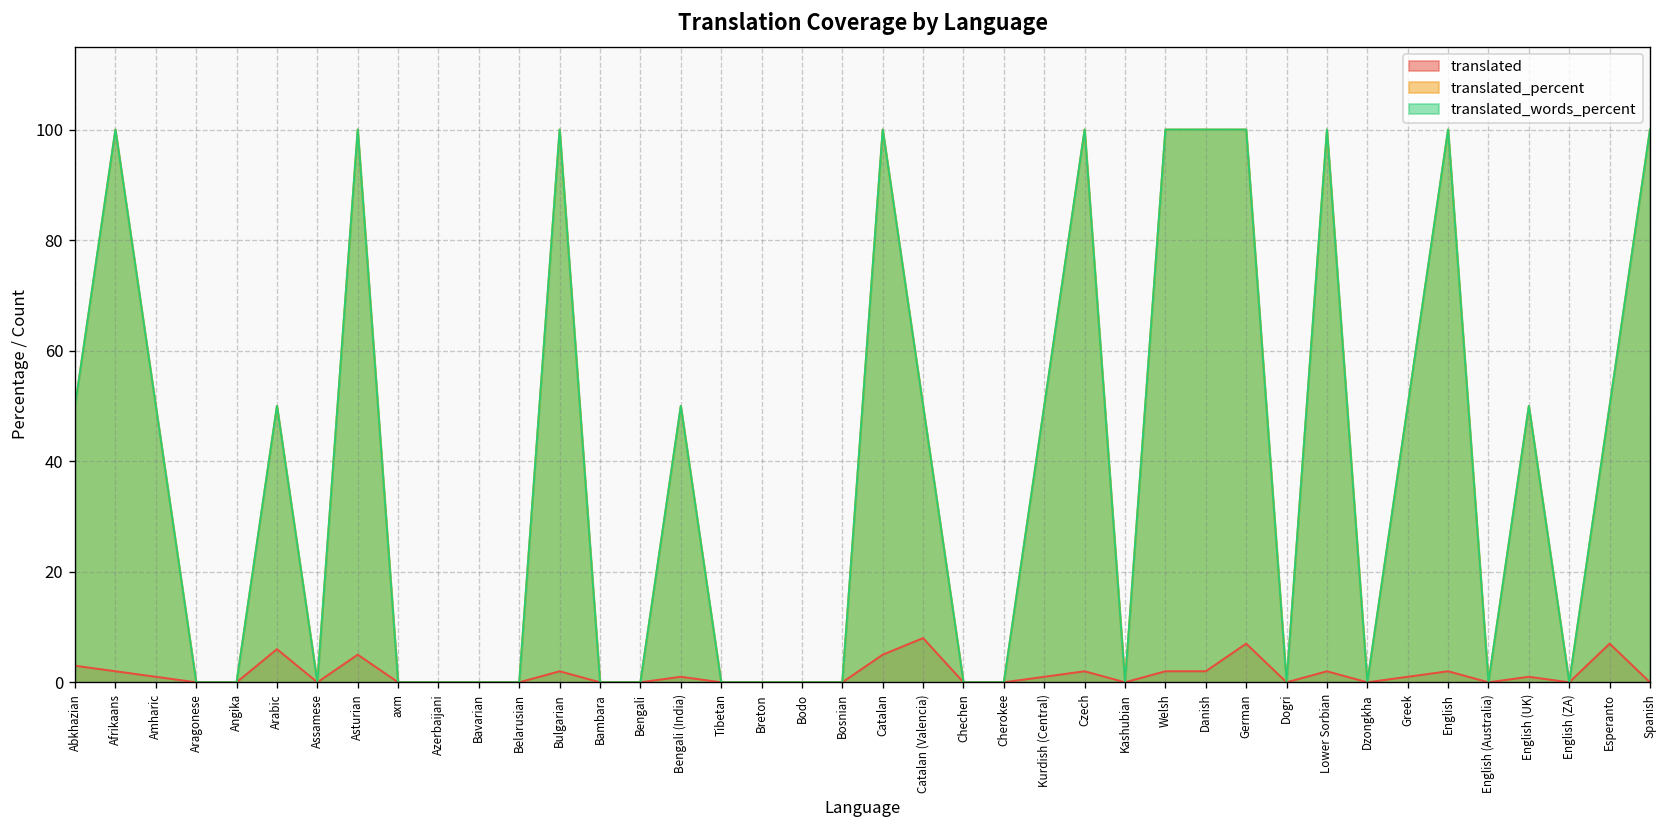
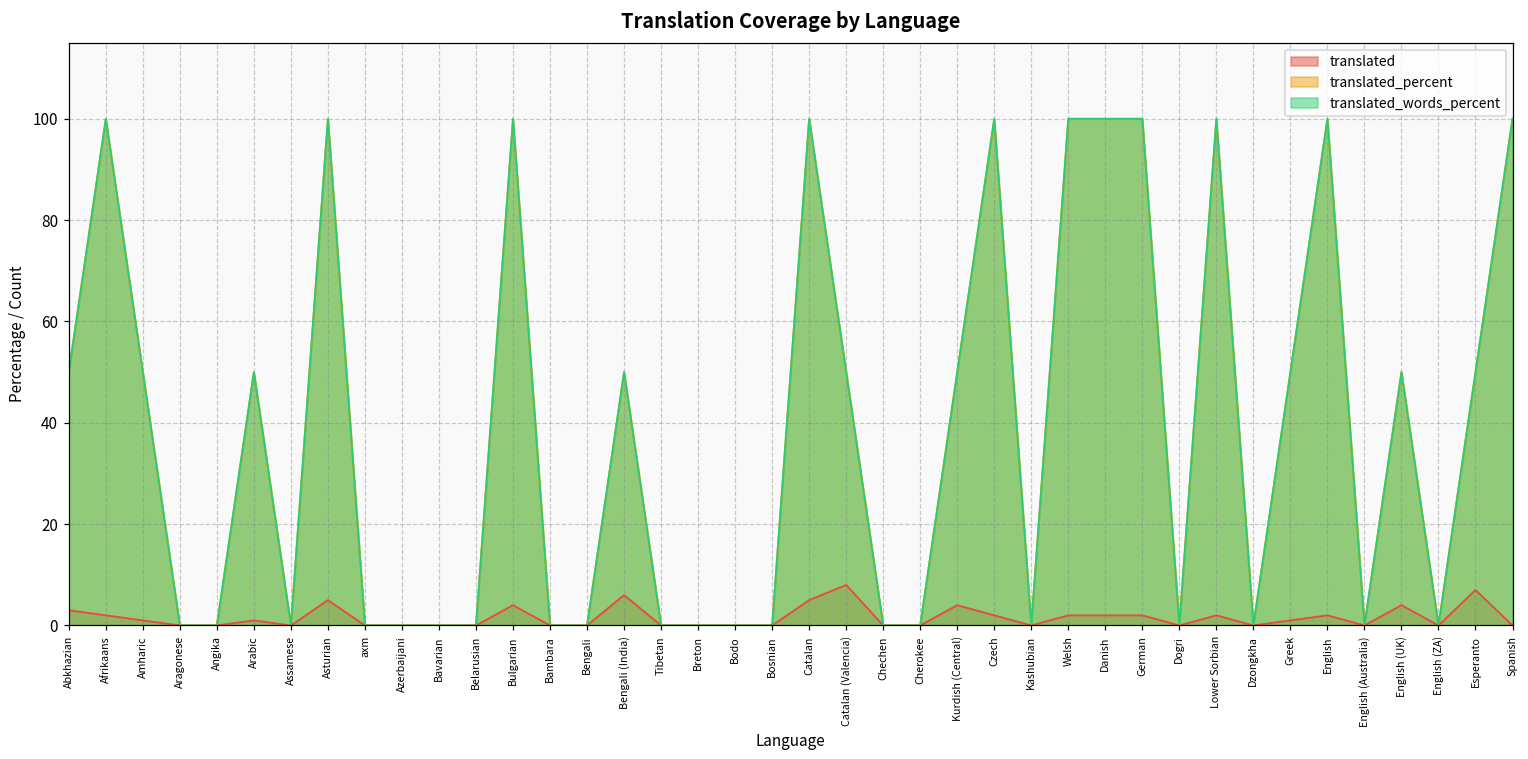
translated, Arabic: 6 -> 1
translated, Bulgarian: 2 -> 4
translated, Bengali (India): 1 -> 6
translated, Kurdish (Central): 1 -> 4
translated, German: 7 -> 2
translated, English (UK): 1 -> 4
